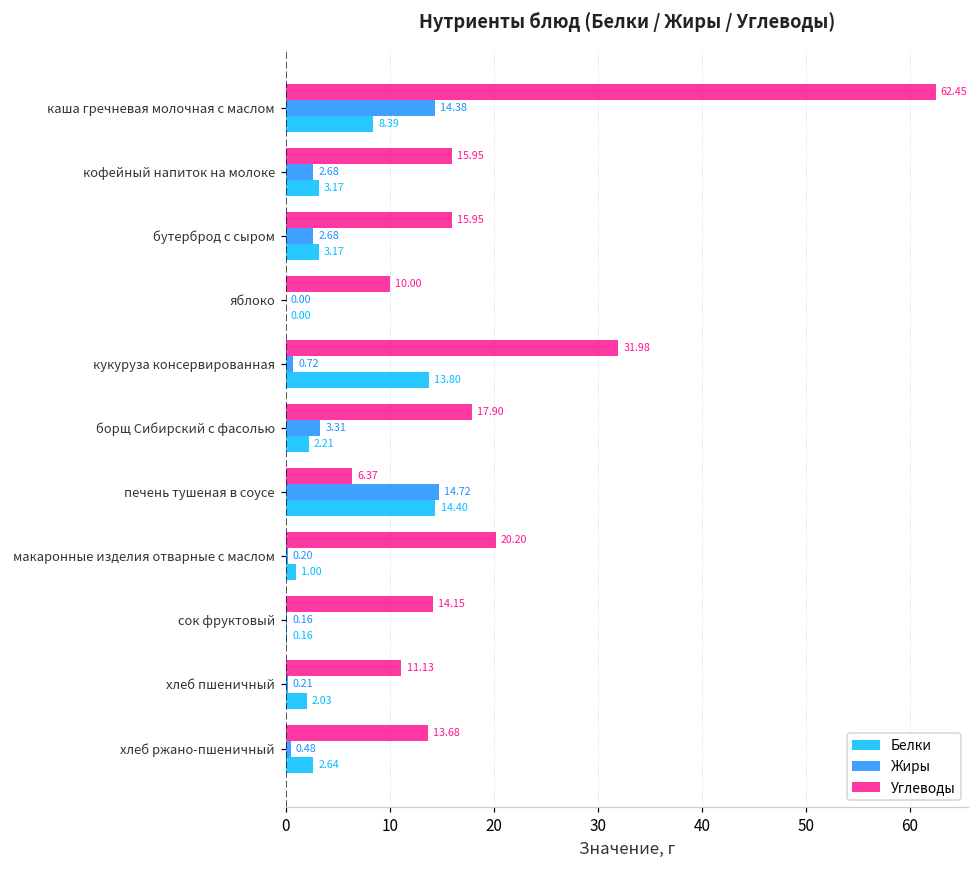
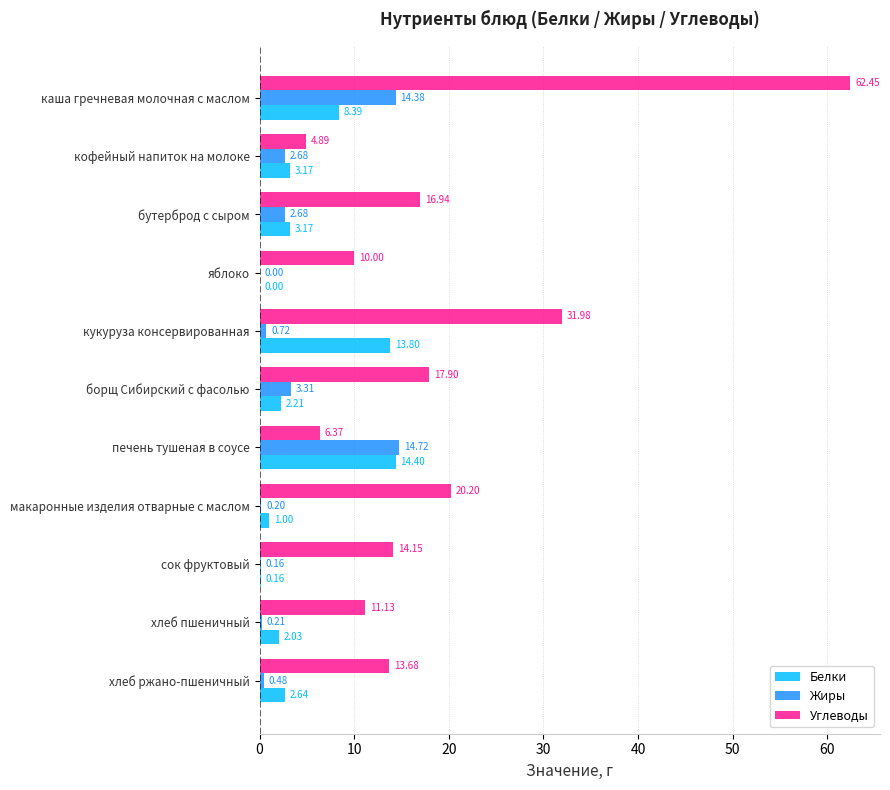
Углеводы, кофейный напиток на молоке: 15.95 -> 4.89
Углеводы, бутерброд с сыром: 15.95 -> 16.94
